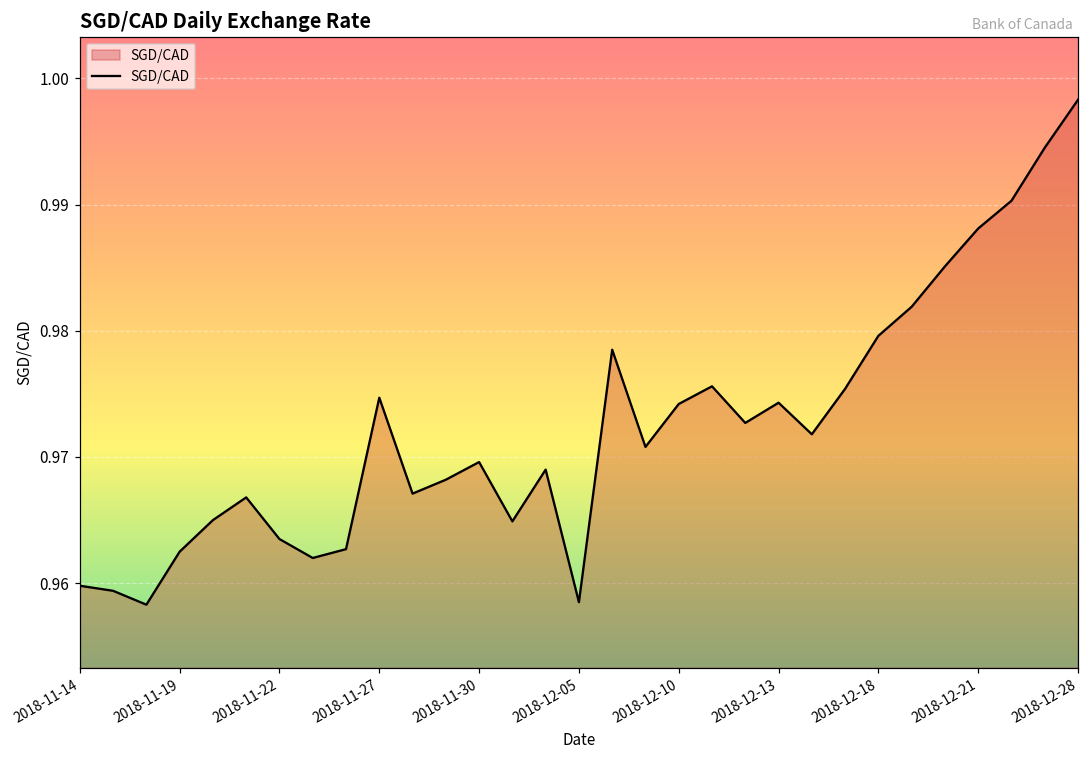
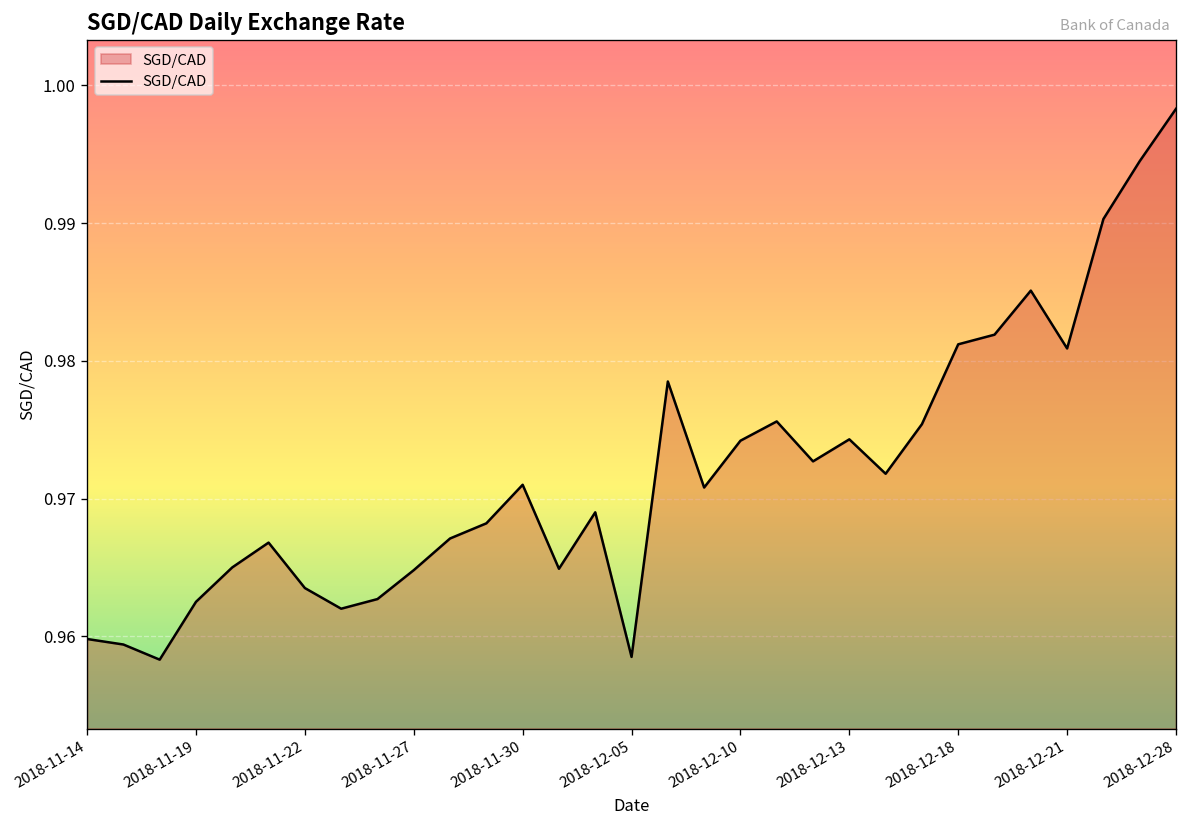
2018-11-27: 0.9747 -> 0.9648
2018-11-30: 0.9696 -> 0.9710
2018-12-18: 0.9796 -> 0.9812
2018-12-21: 0.9881 -> 0.9809
